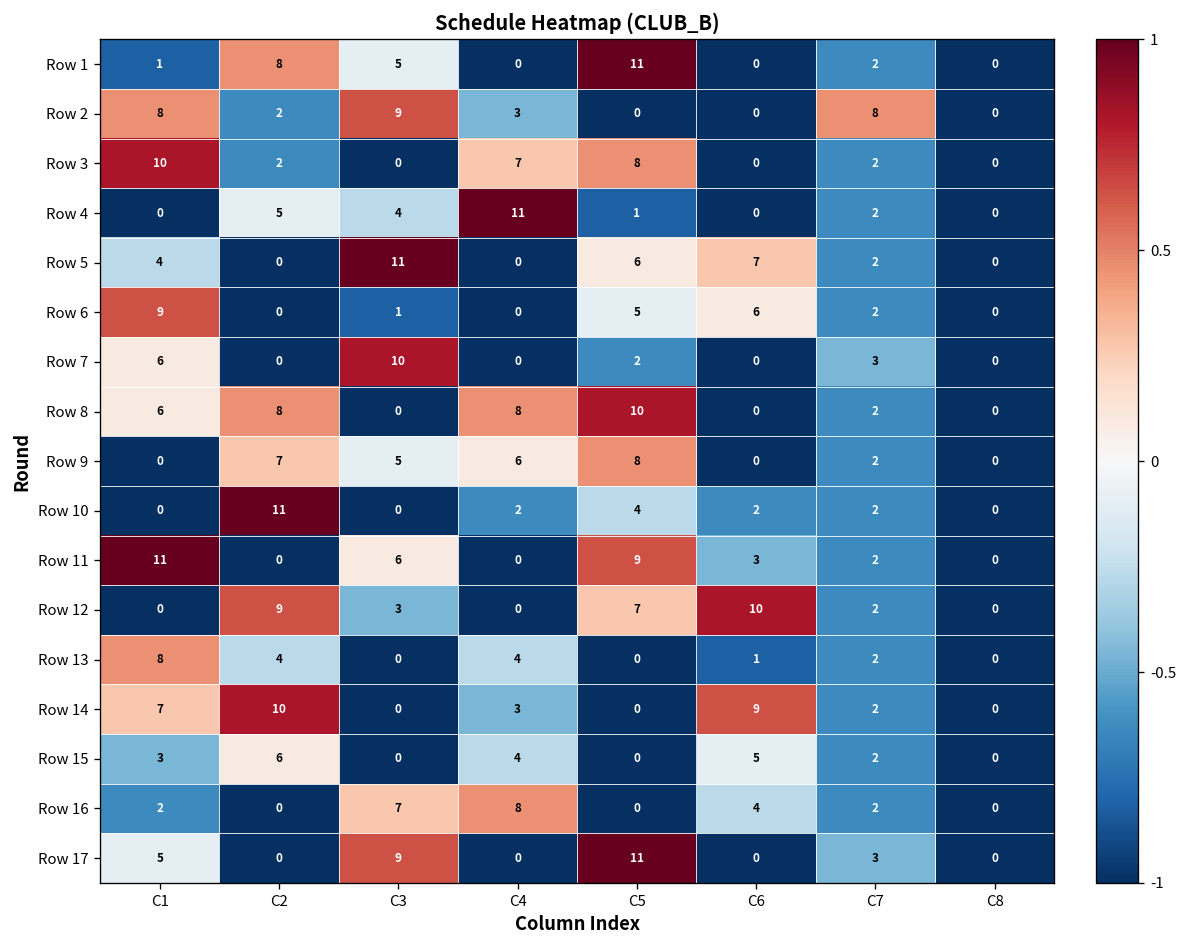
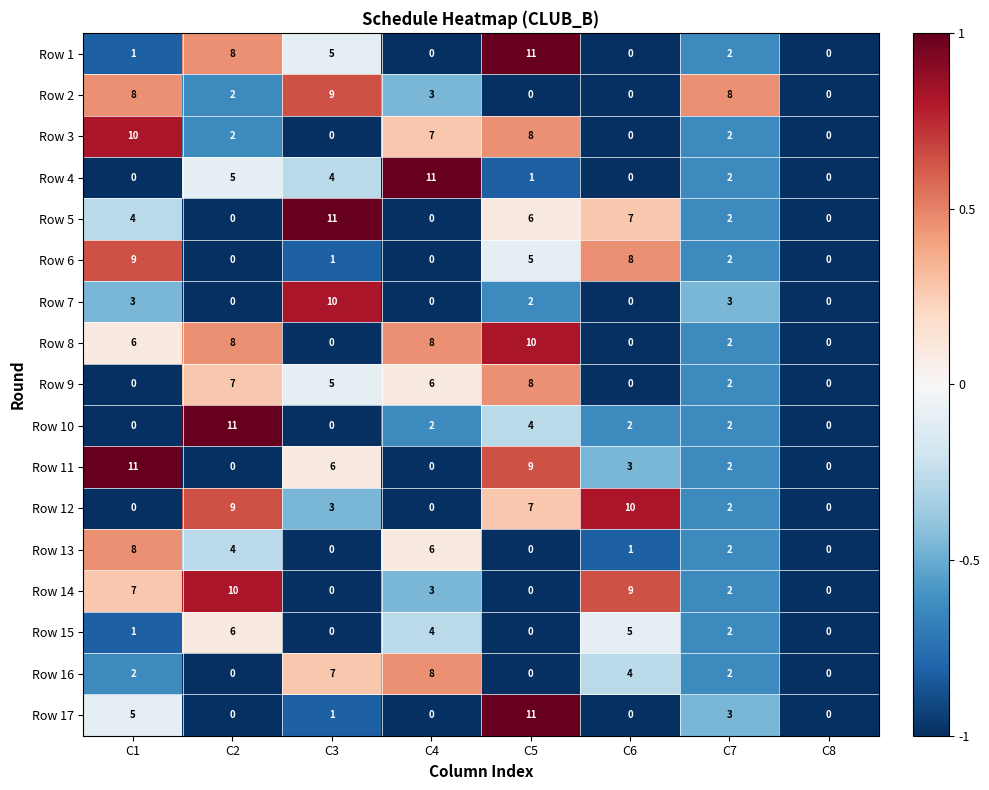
Row 6, C6: 6 -> 8
Row 7, C1: 6 -> 3
Row 13, C4: 4 -> 6
Row 15, C1: 3 -> 1
Row 17, C3: 9 -> 1
